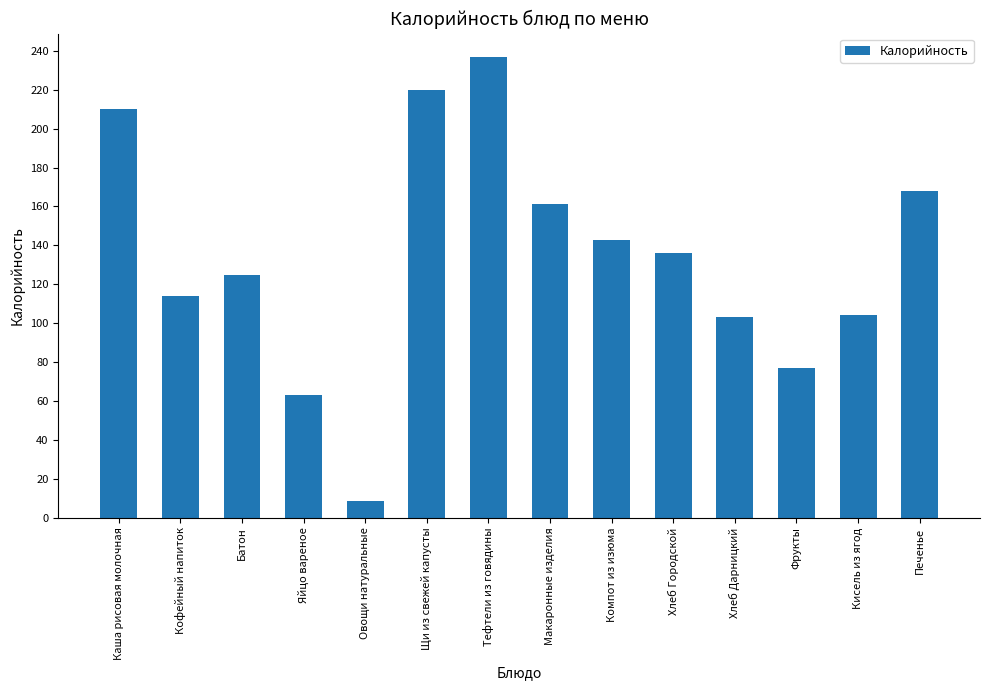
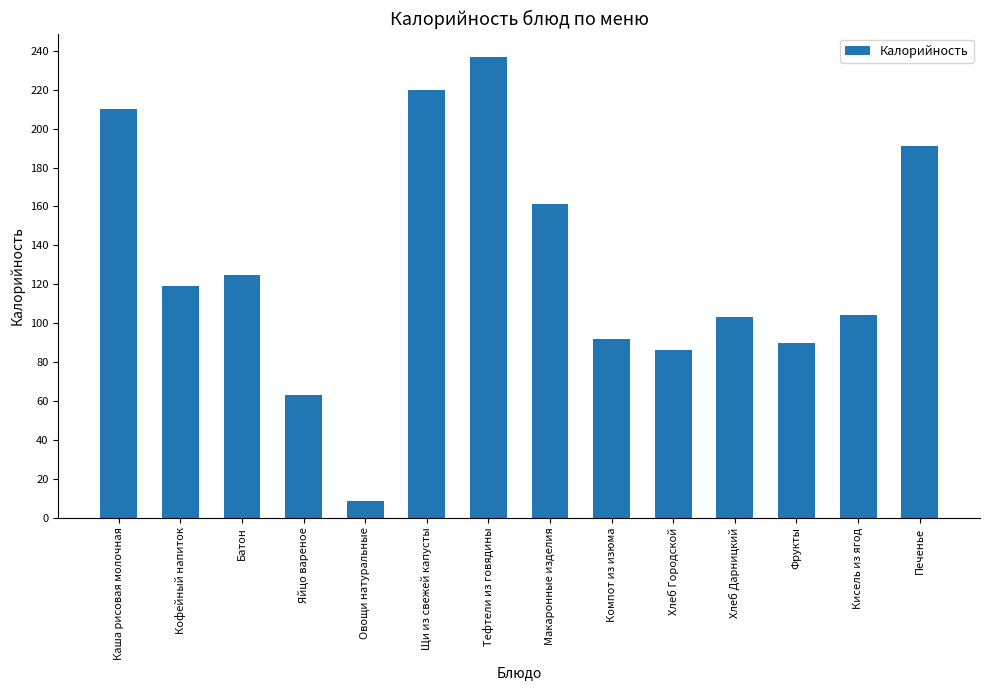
Кофейный напиток: 114 -> 119
Компот из изюма: 143 -> 92
Хлеб Городской: 136 -> 86
Фрукты: 77 -> 90
Печенье: 168 -> 191
